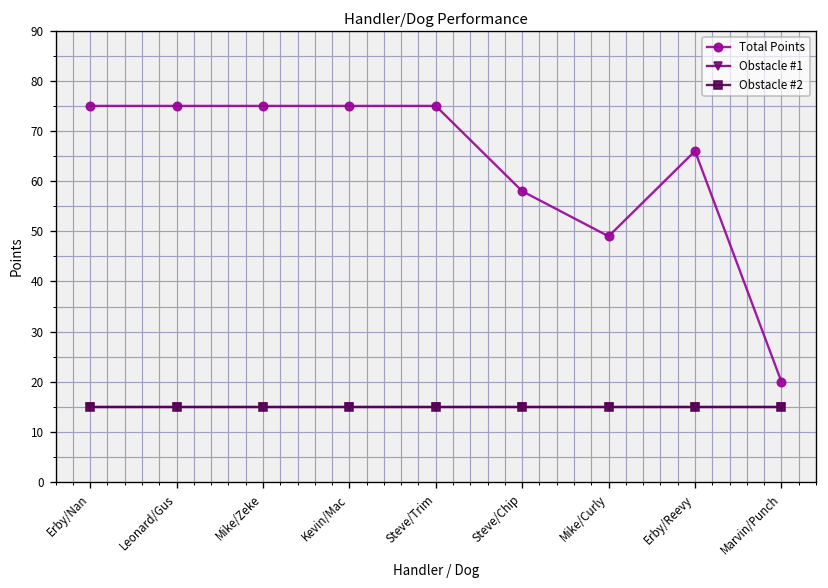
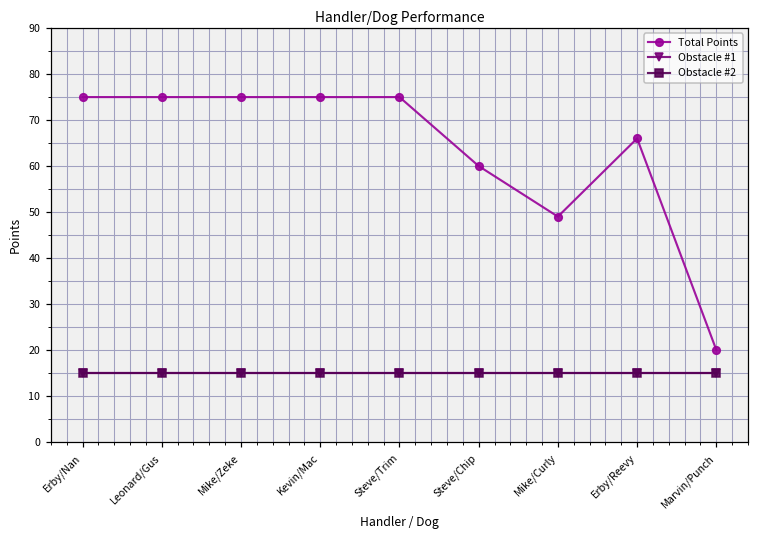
Total Points, Steve/Chip: 58 -> 60
